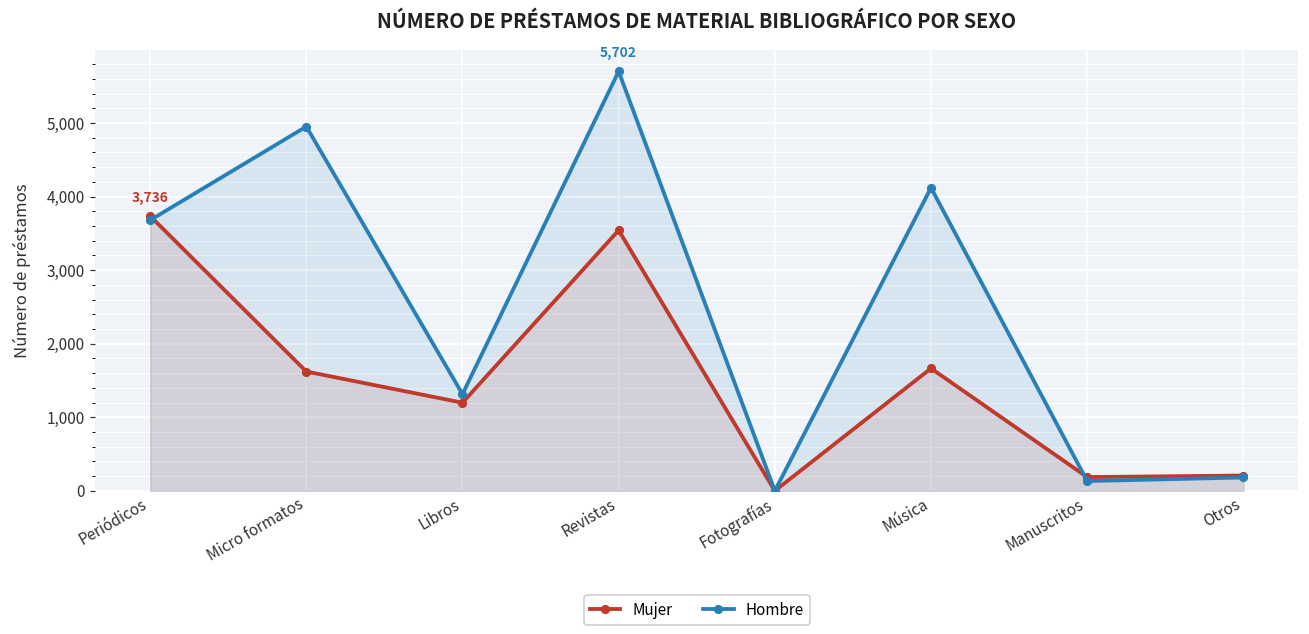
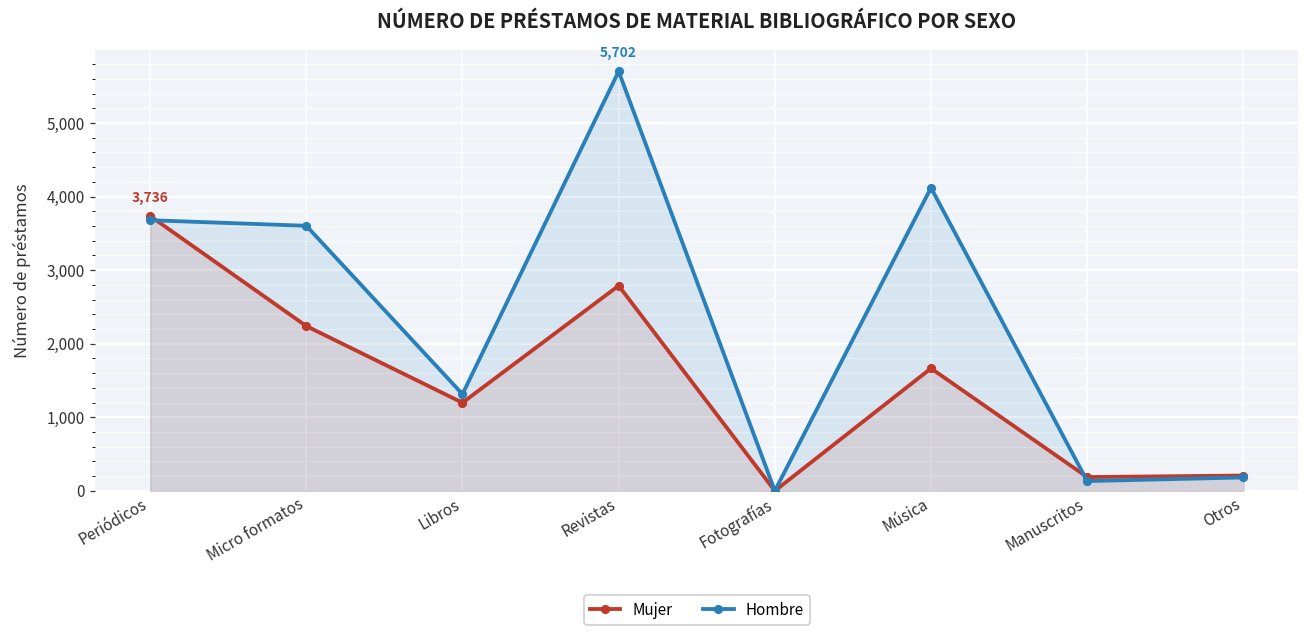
Mujer, Micro formatos: 1,600 -> 2,200
Hombre, Micro formatos: 5,000 -> 3,600
Mujer, Revistas: 3,500 -> 2,800
